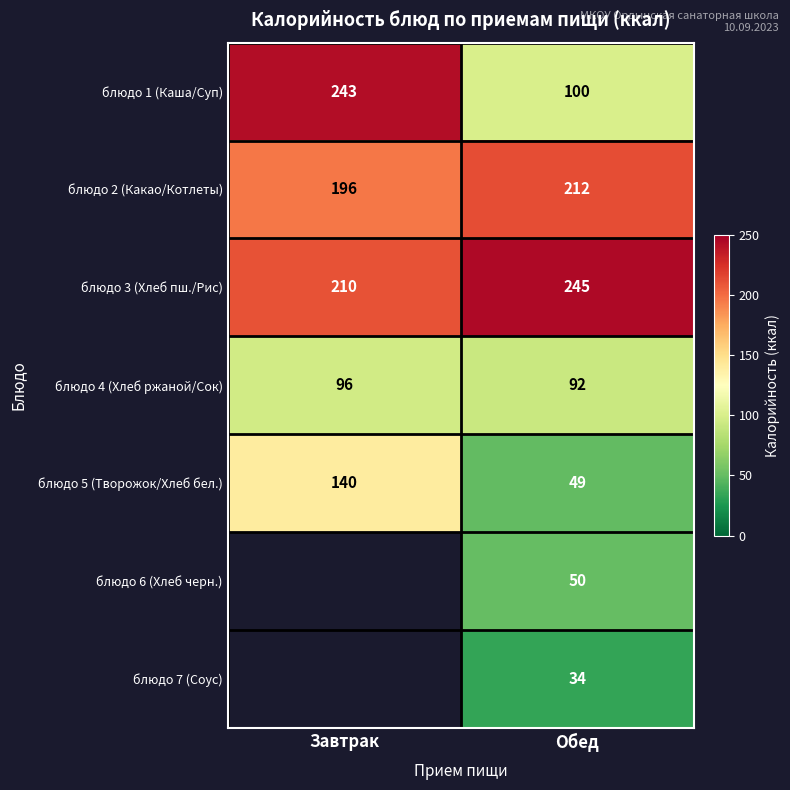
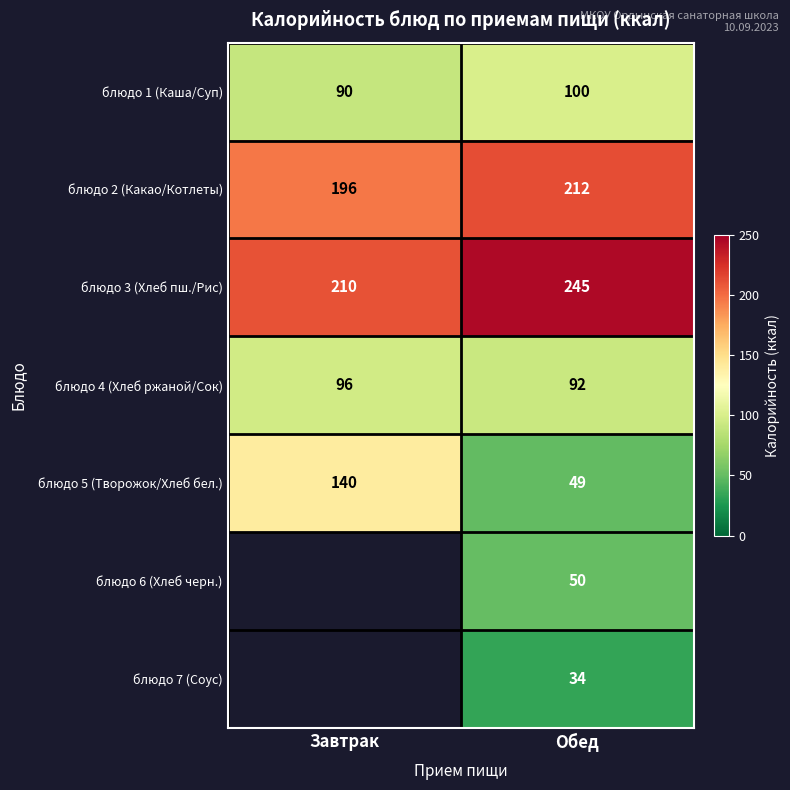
блюдо 1 (Каша/Суп), Завтрак: 243 -> 90
